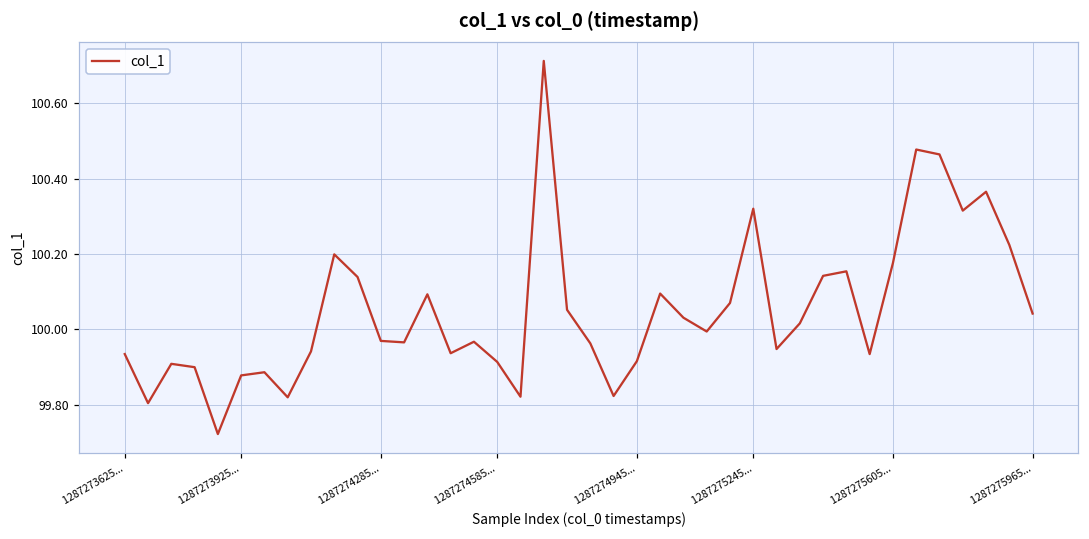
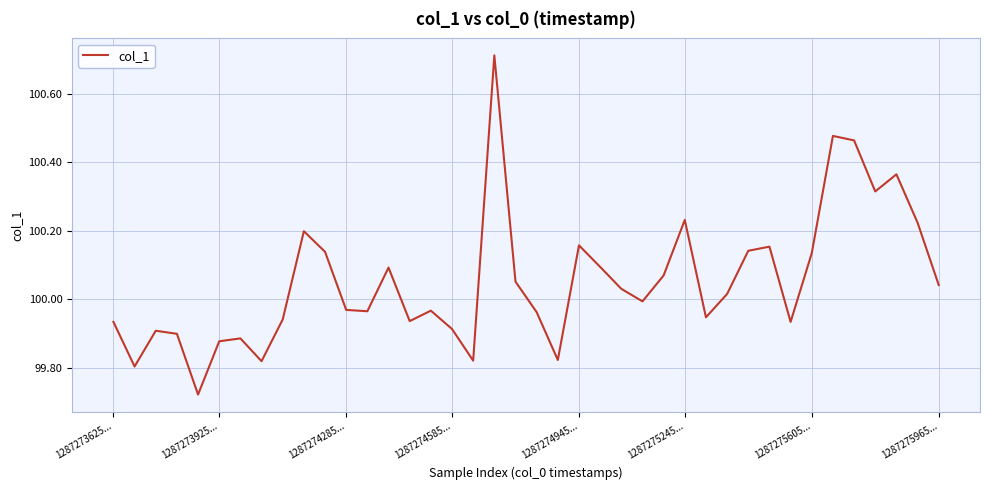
1287274945...: 99.92 -> 100.16
1287275245...: 100.32 -> 100.23
1287275605...: 100.18 -> 100.14
